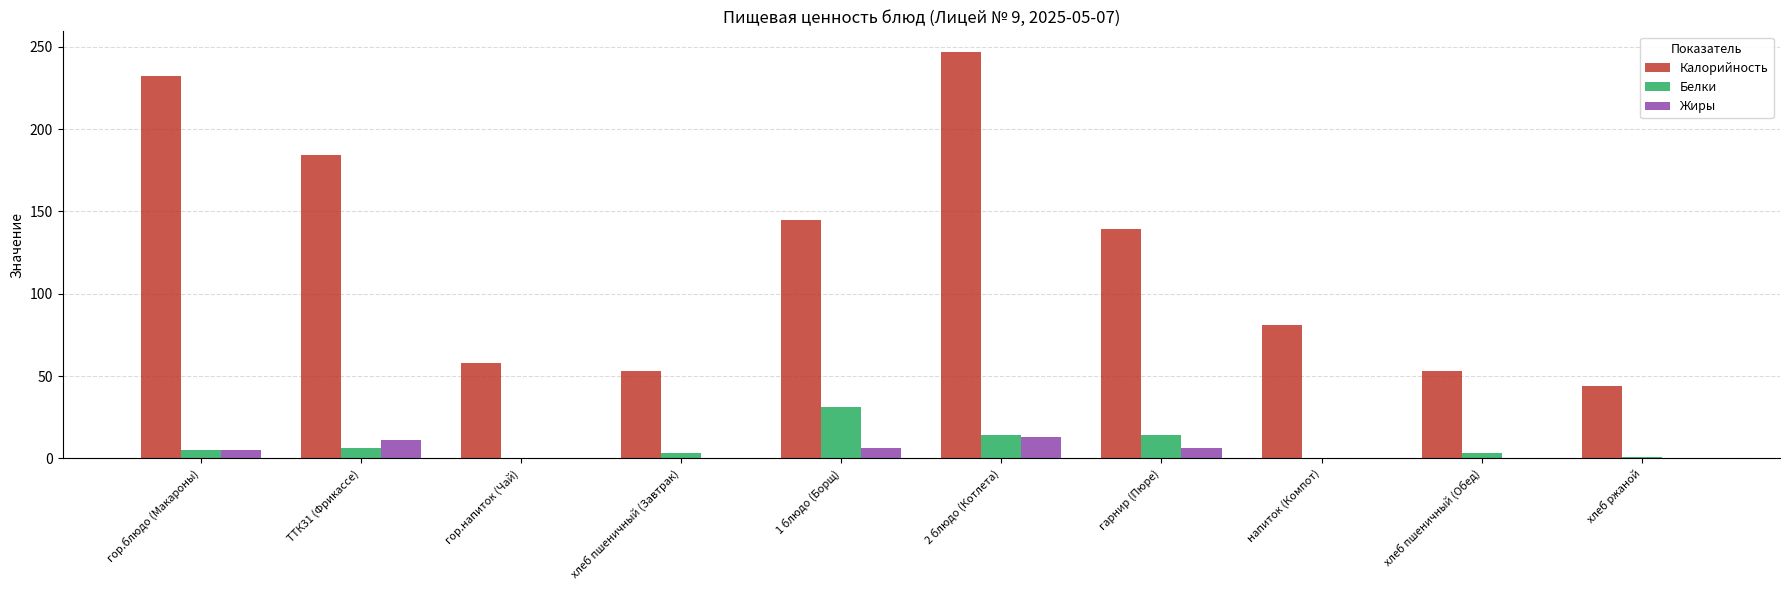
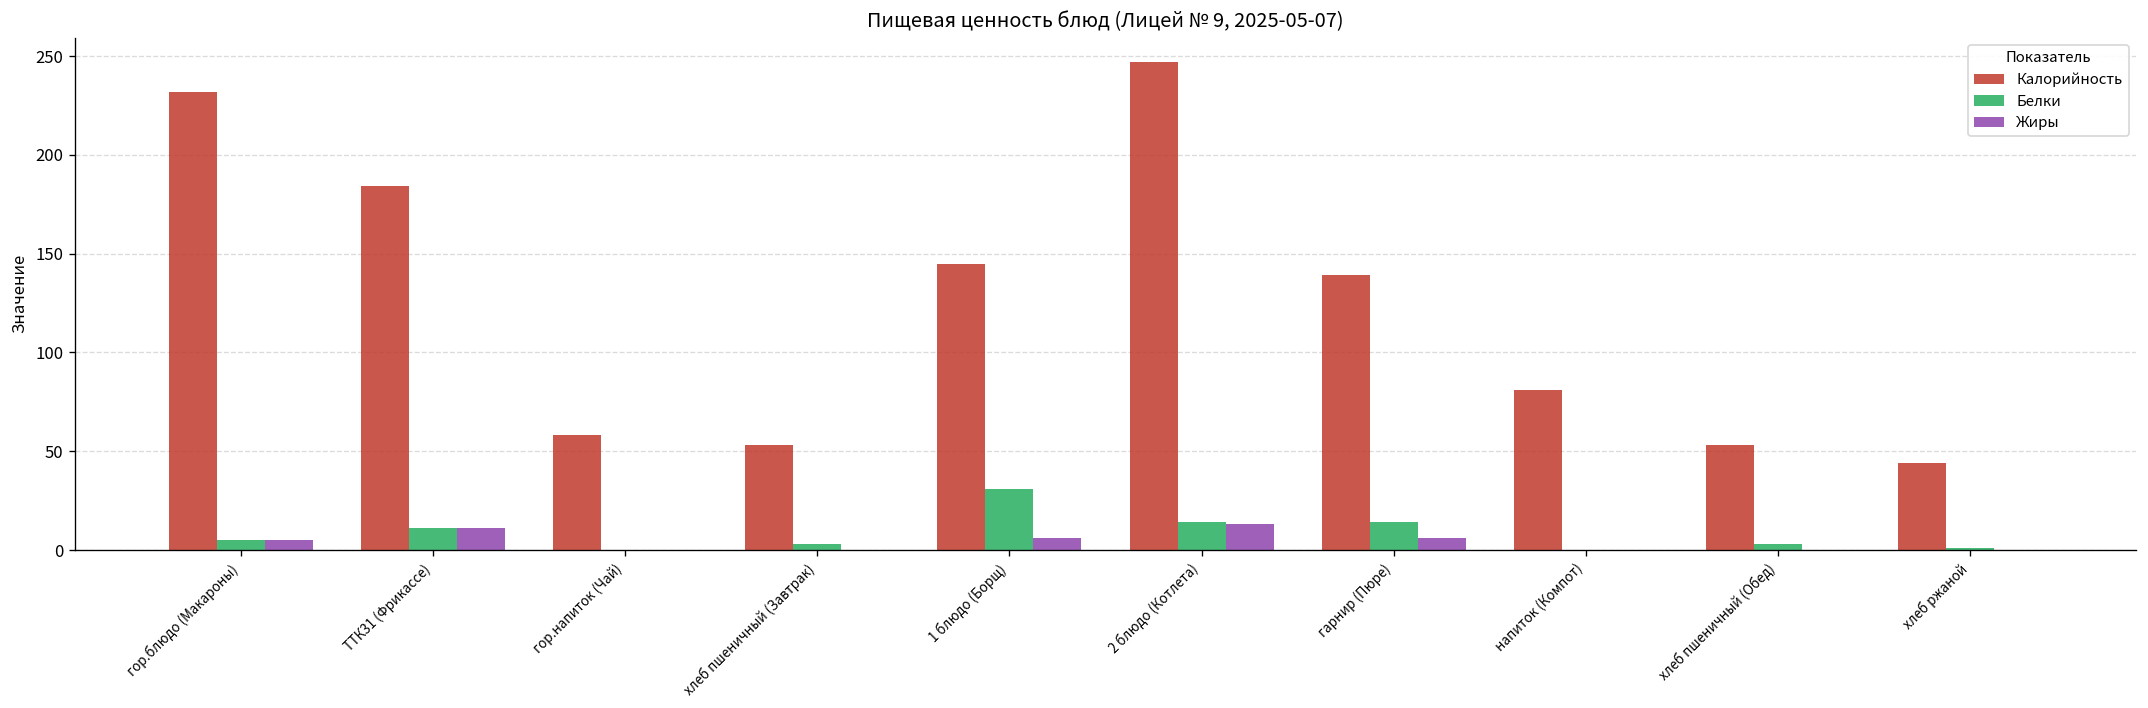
Белки, ТТК31 (Фрикассе): 6 -> 11
